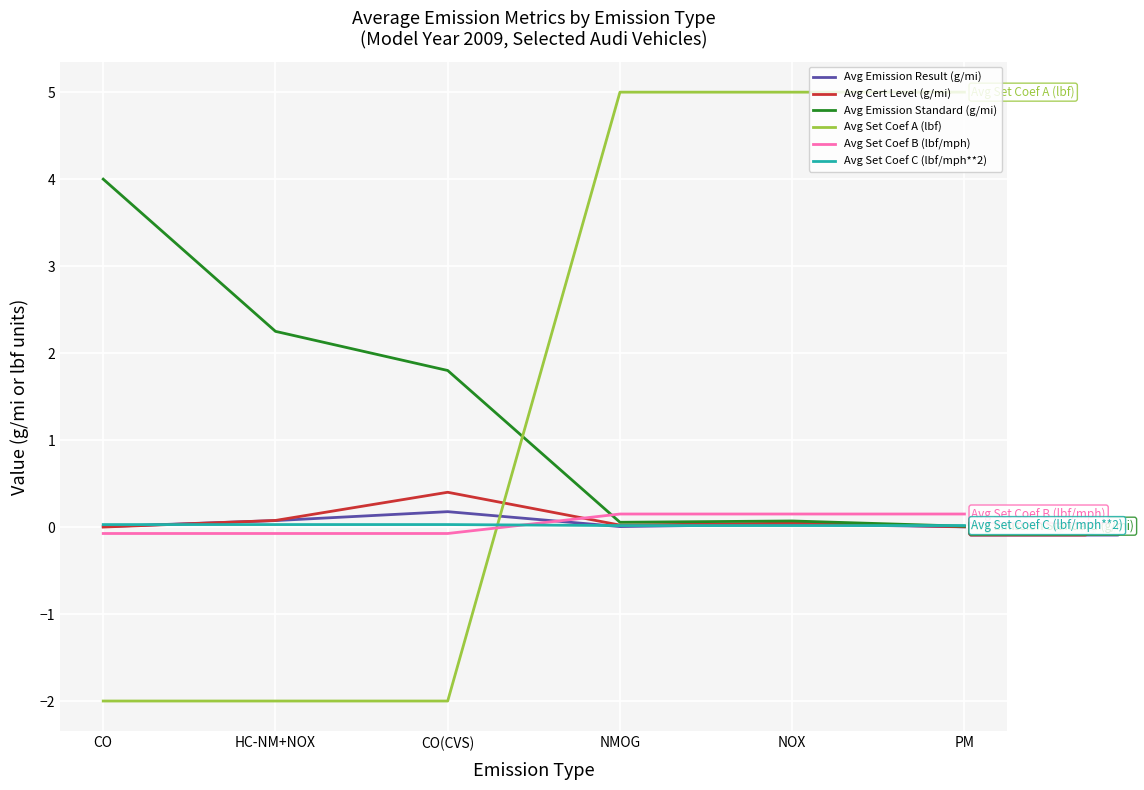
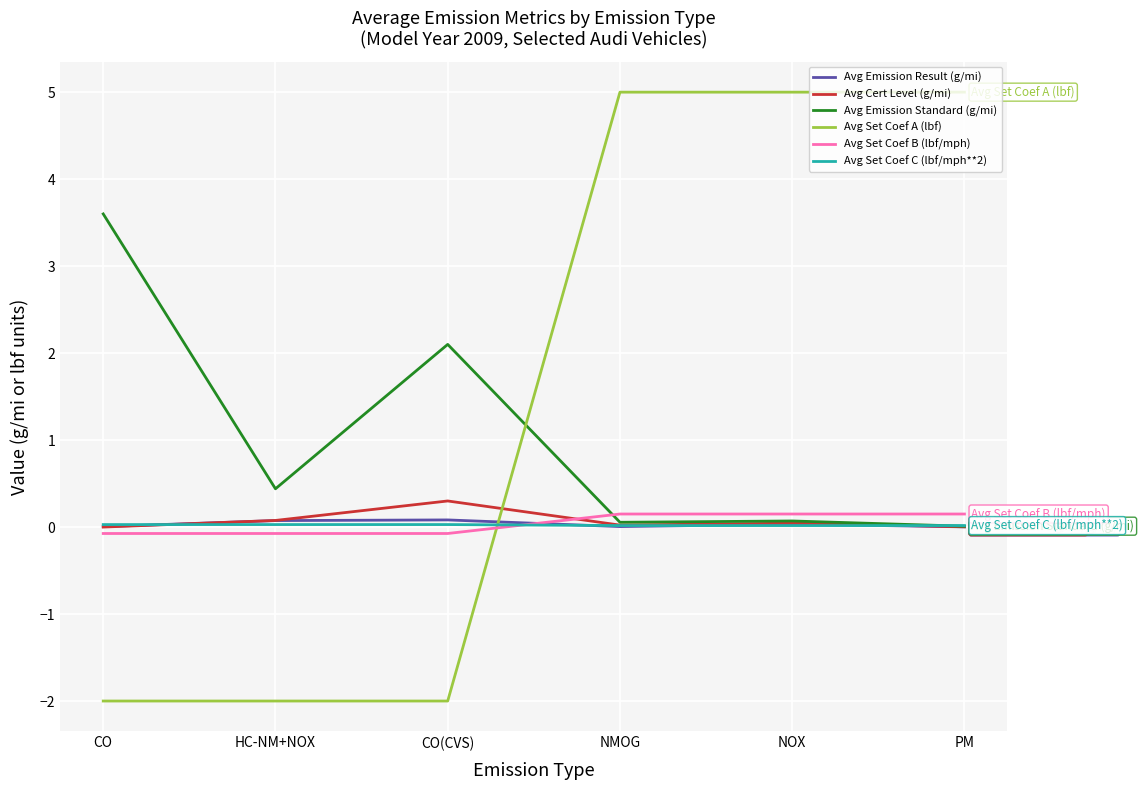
Avg Emission Standard (g/mi), CO: 4.0 -> 3.6
Avg Emission Standard (g/mi), HC-NM+NOX: 2.3 -> 0.4
Avg Emission Result (g/mi), CO(CVS): 0.2 -> 0.1
Avg Cert Level (g/mi), CO(CVS): 0.4 -> 0.3
Avg Emission Standard (g/mi), CO(CVS): 1.8 -> 2.1
